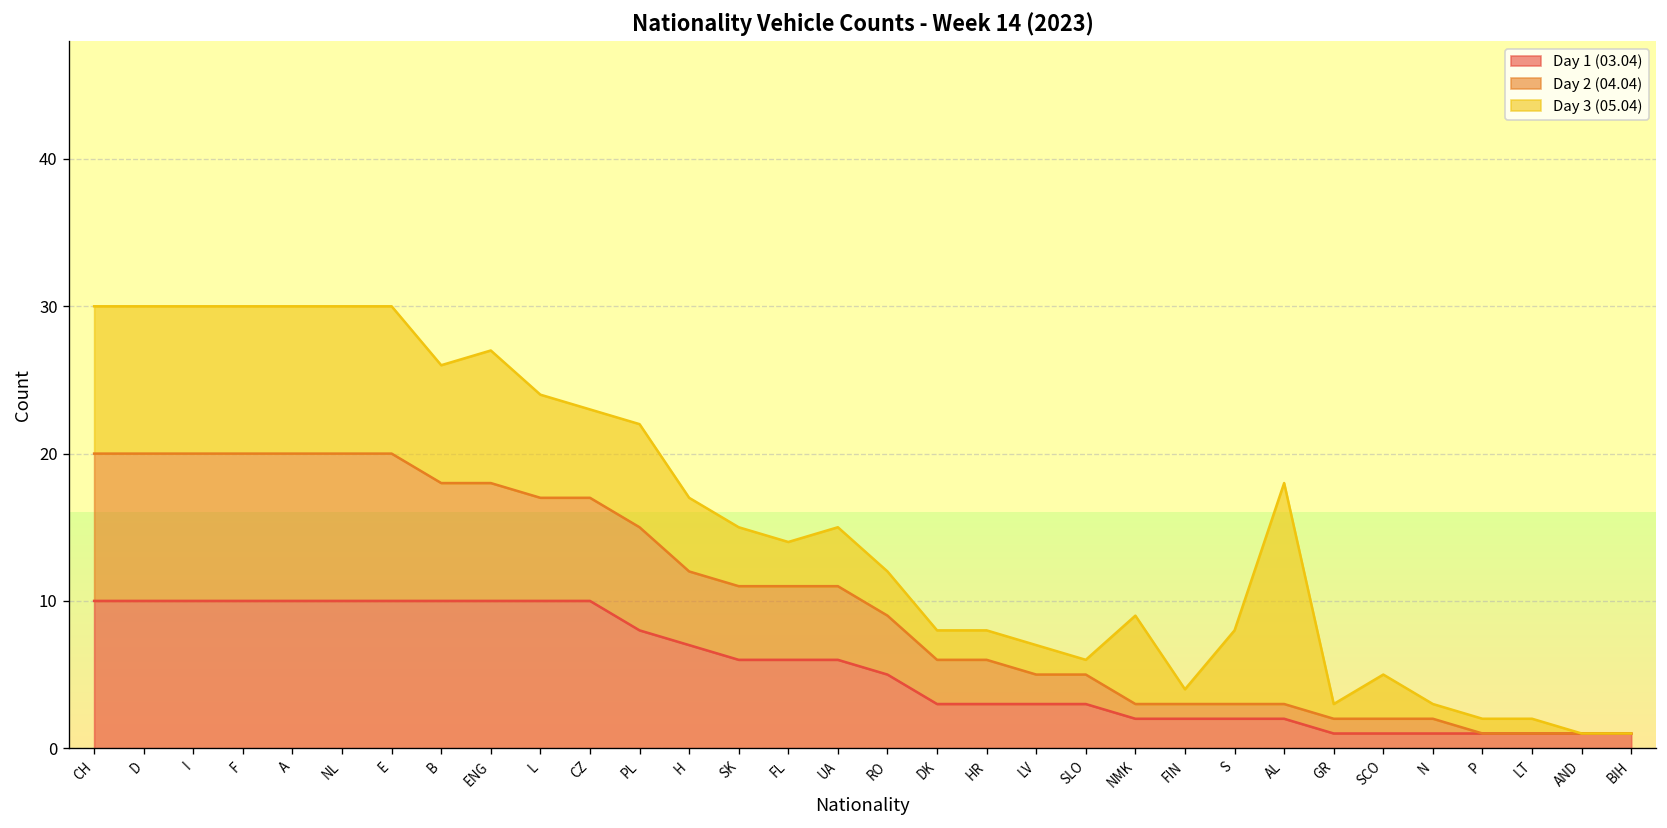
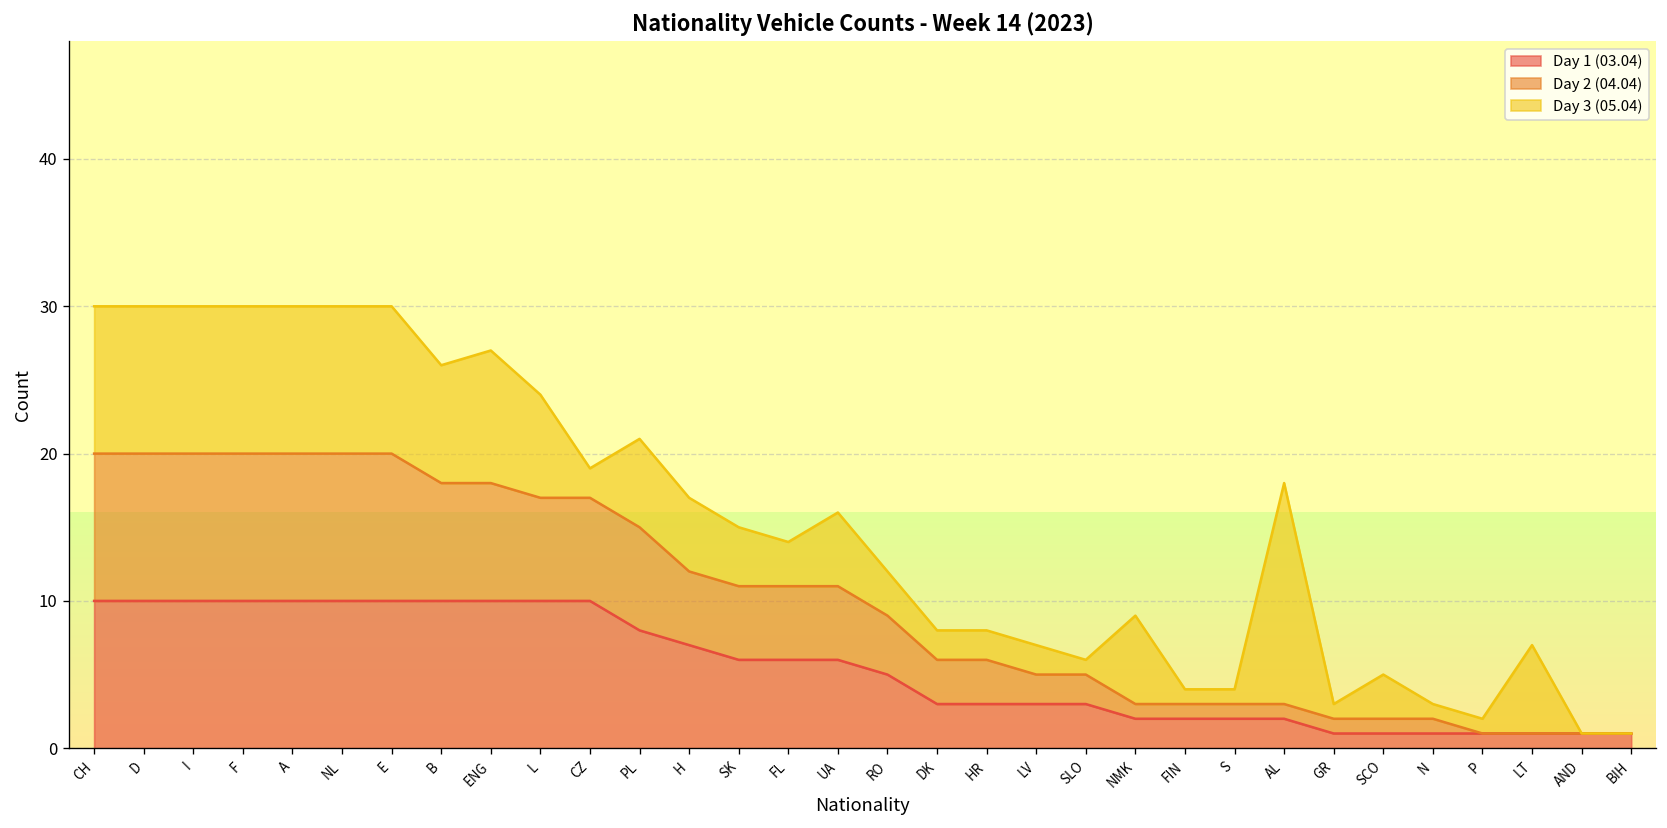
Day 3 (05.04), CZ: 6 -> 2
Day 3 (05.04), PL: 7 -> 6
Day 3 (05.04), UA: 4 -> 5
Day 3 (05.04), S: 5 -> 1
Day 3 (05.04), LT: 1 -> 6
